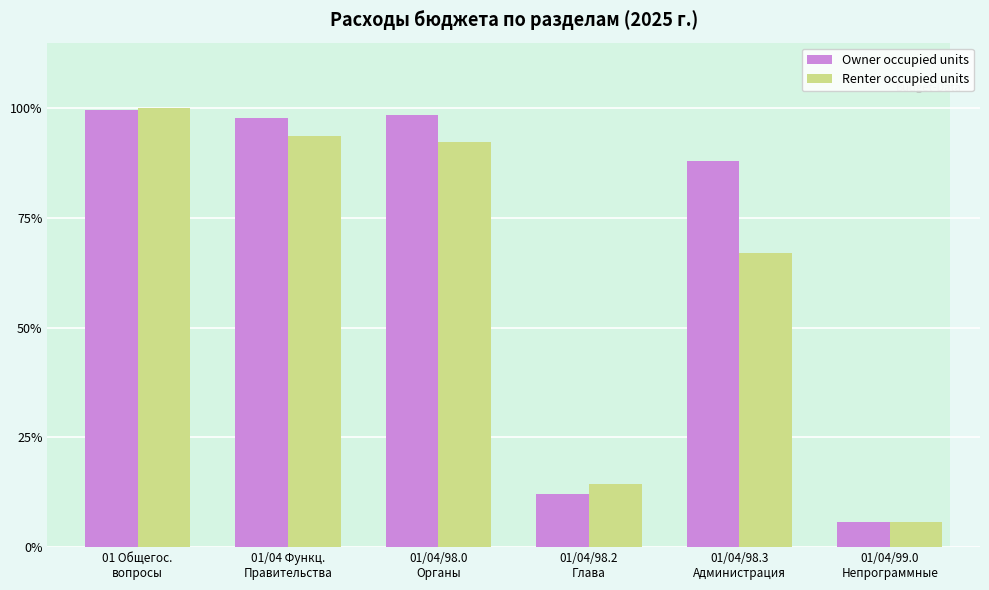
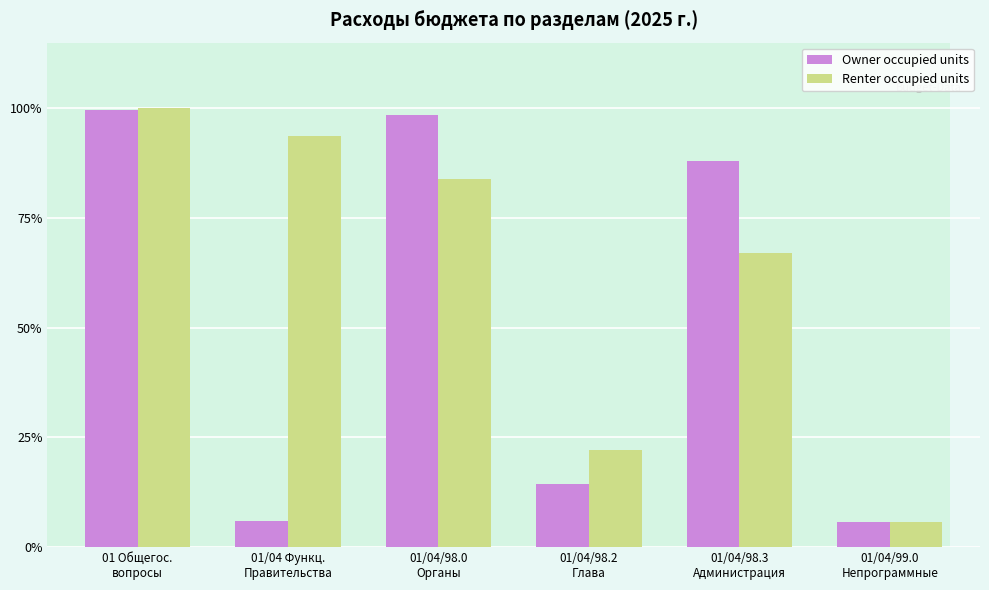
Owner occupied units, 01/04 Функц. Правительства: 98% -> 6%
Renter occupied units, 01/04/98.0 Органы: 92% -> 84%
Owner occupied units, 01/04/98.2 Глава: 12% -> 14%
Renter occupied units, 01/04/98.2 Глава: 14% -> 22%
